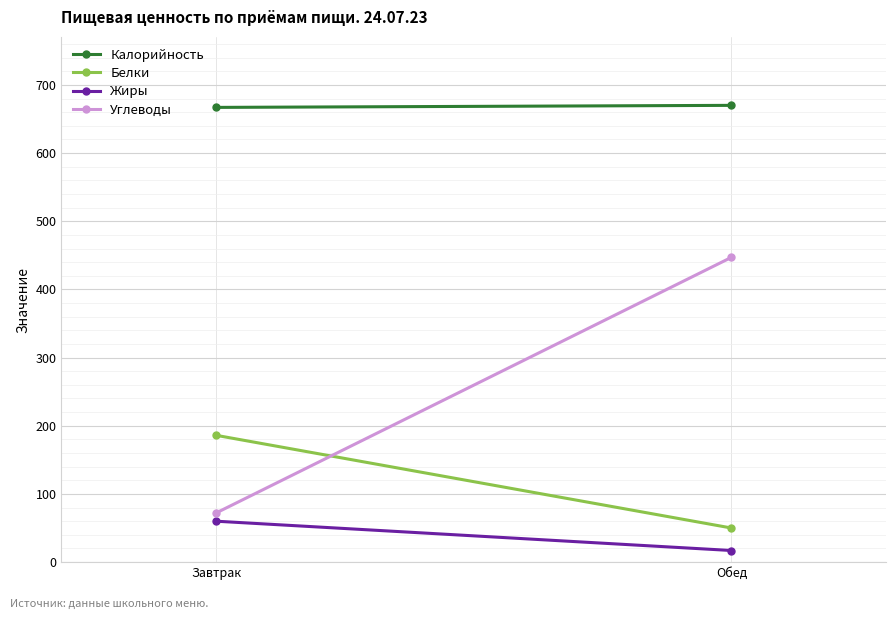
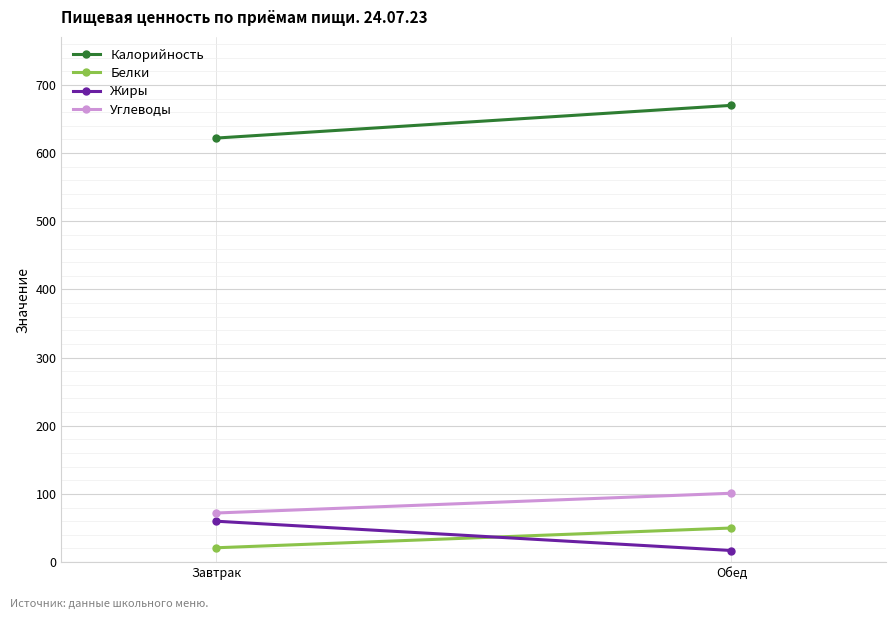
Калорийность, Завтрак: 670 -> 620
Белки, Завтрак: 190 -> 20
Углеводы, Обед: 450 -> 100
